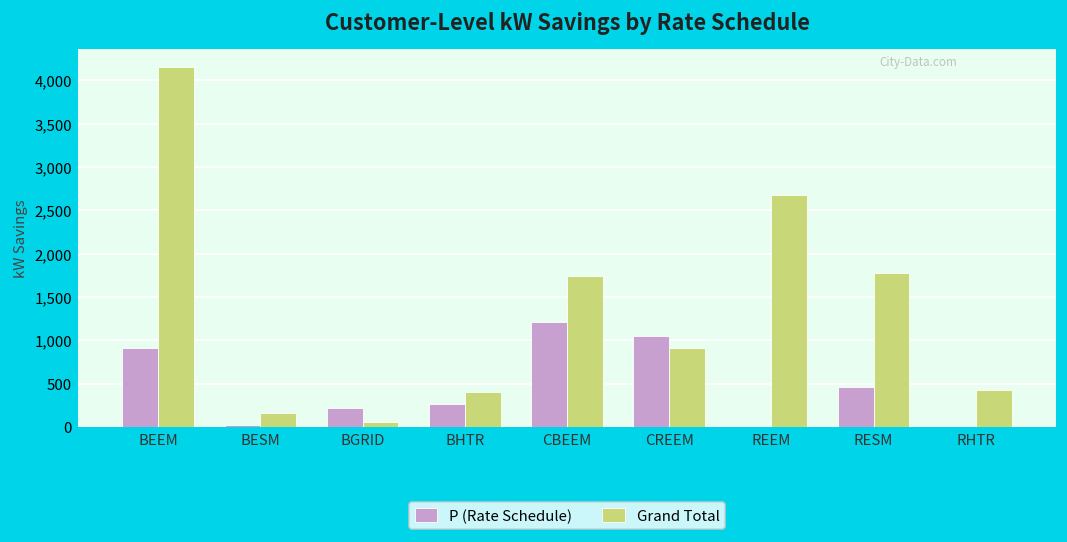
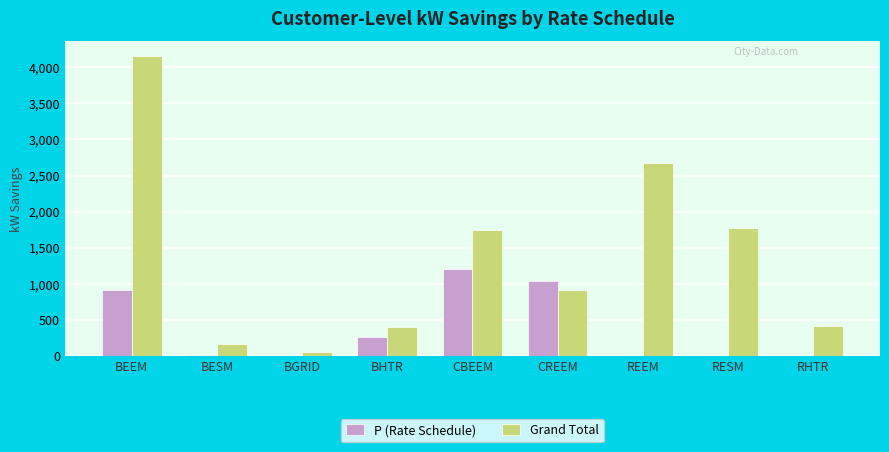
P (Rate Schedule), BGRID: 200 -> 0
P (Rate Schedule), RESM: 500 -> 0
